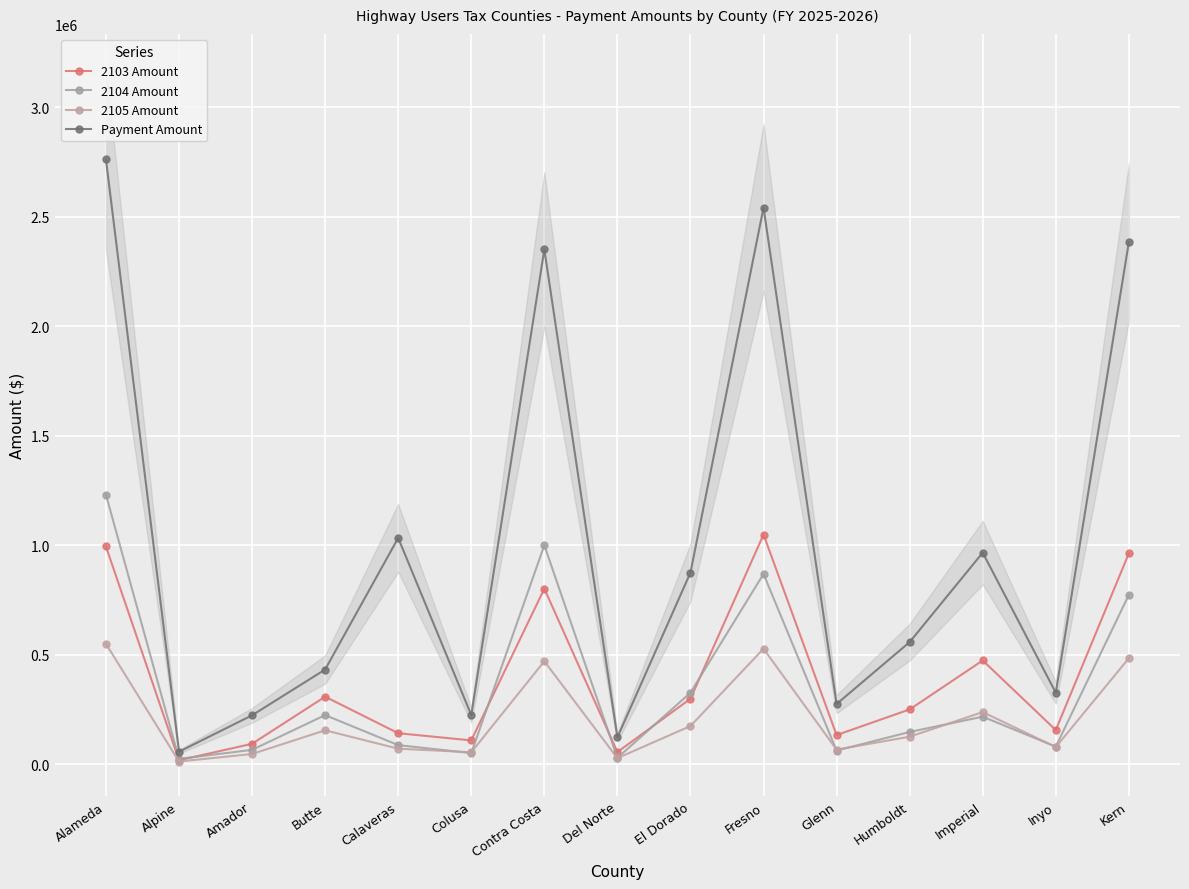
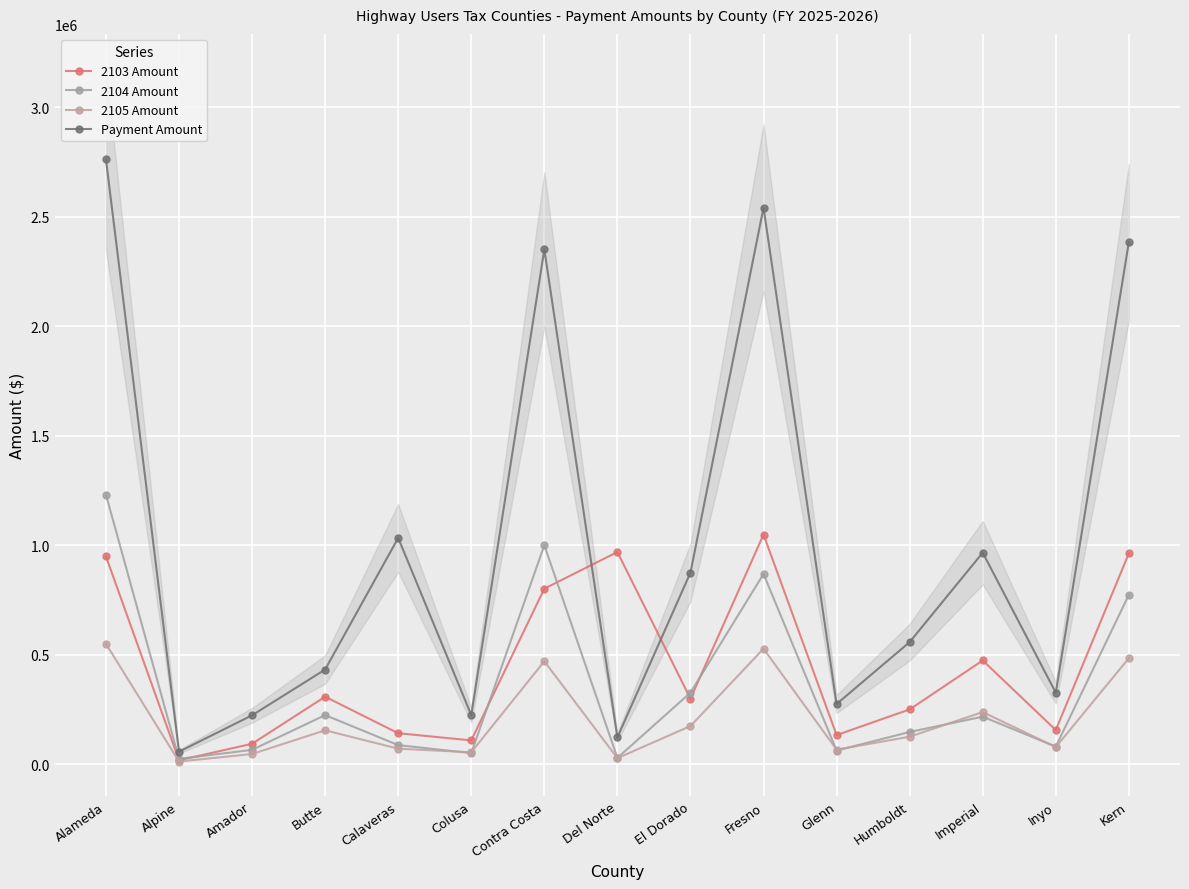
2103 Amount, Alameda: 990000 -> 950000
2103 Amount, Del Norte: 60000 -> 970000
